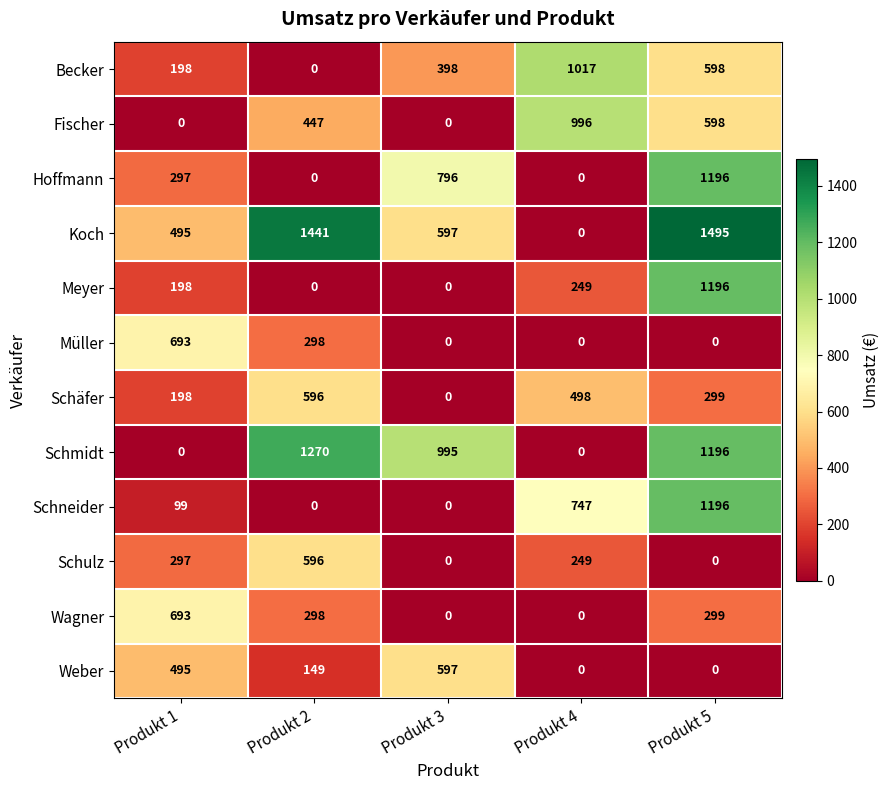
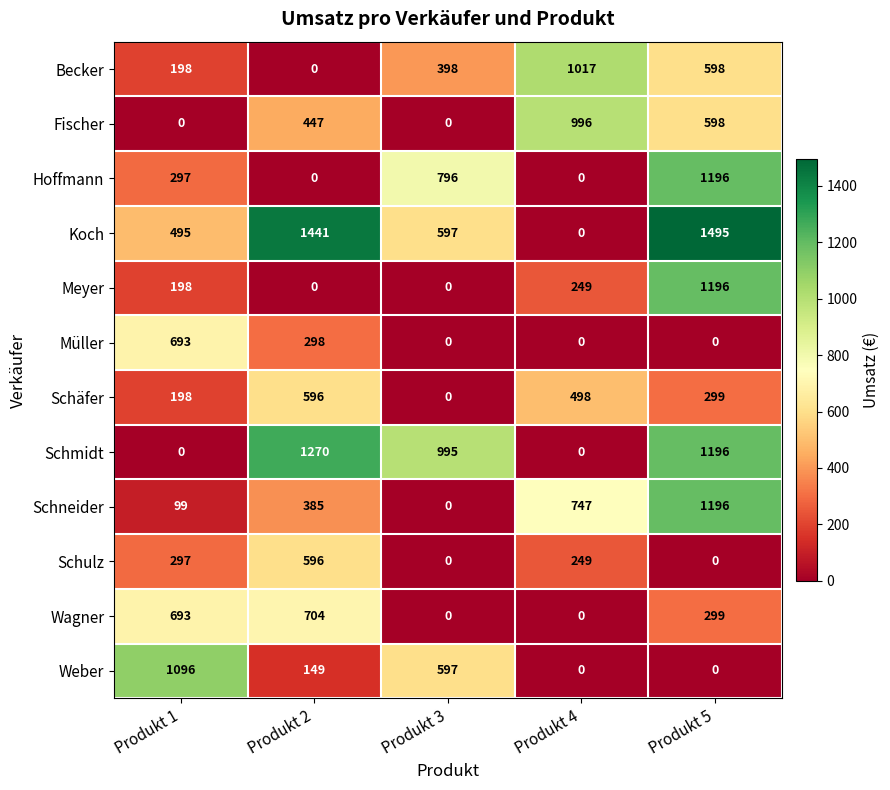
Schneider, Produkt 2: 0 -> 385
Wagner, Produkt 2: 298 -> 704
Weber, Produkt 1: 495 -> 1096
